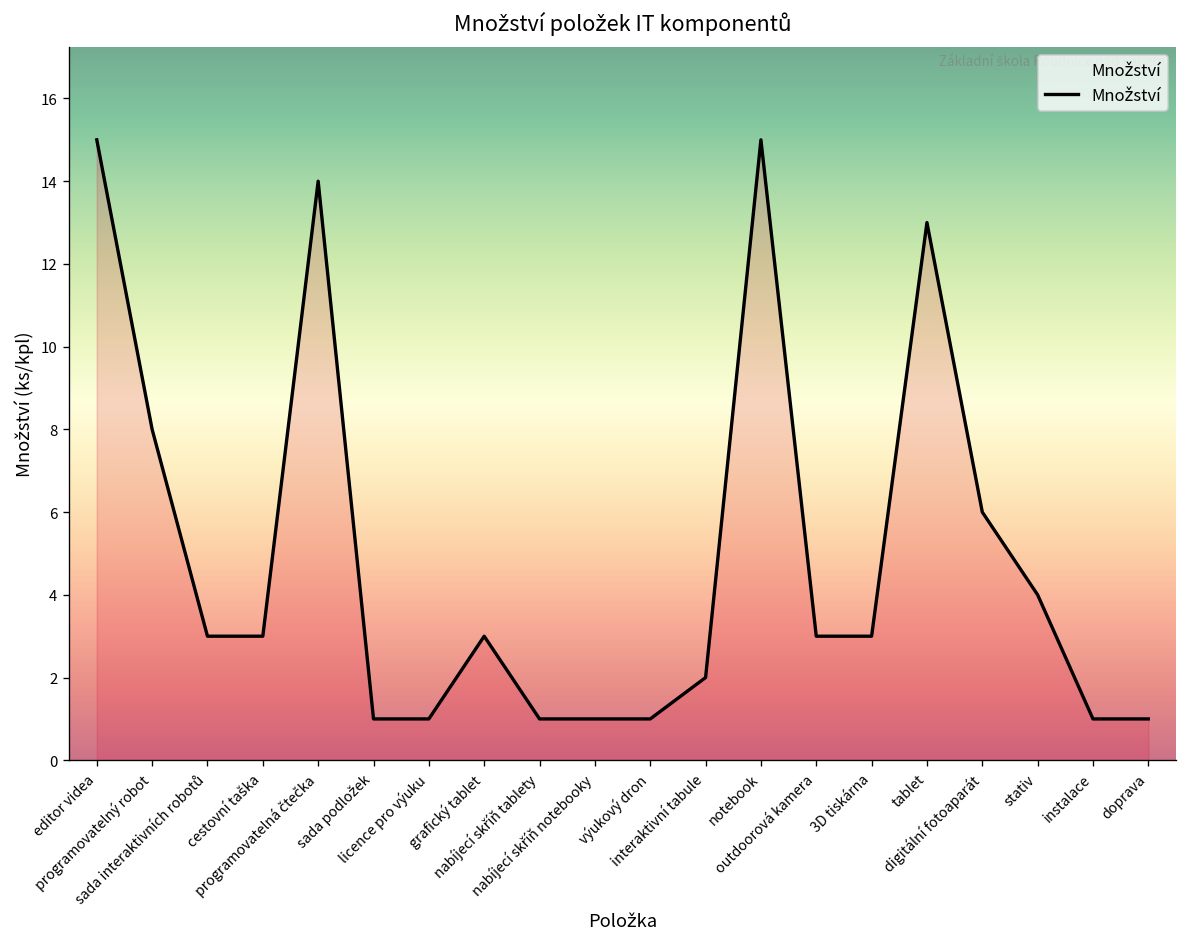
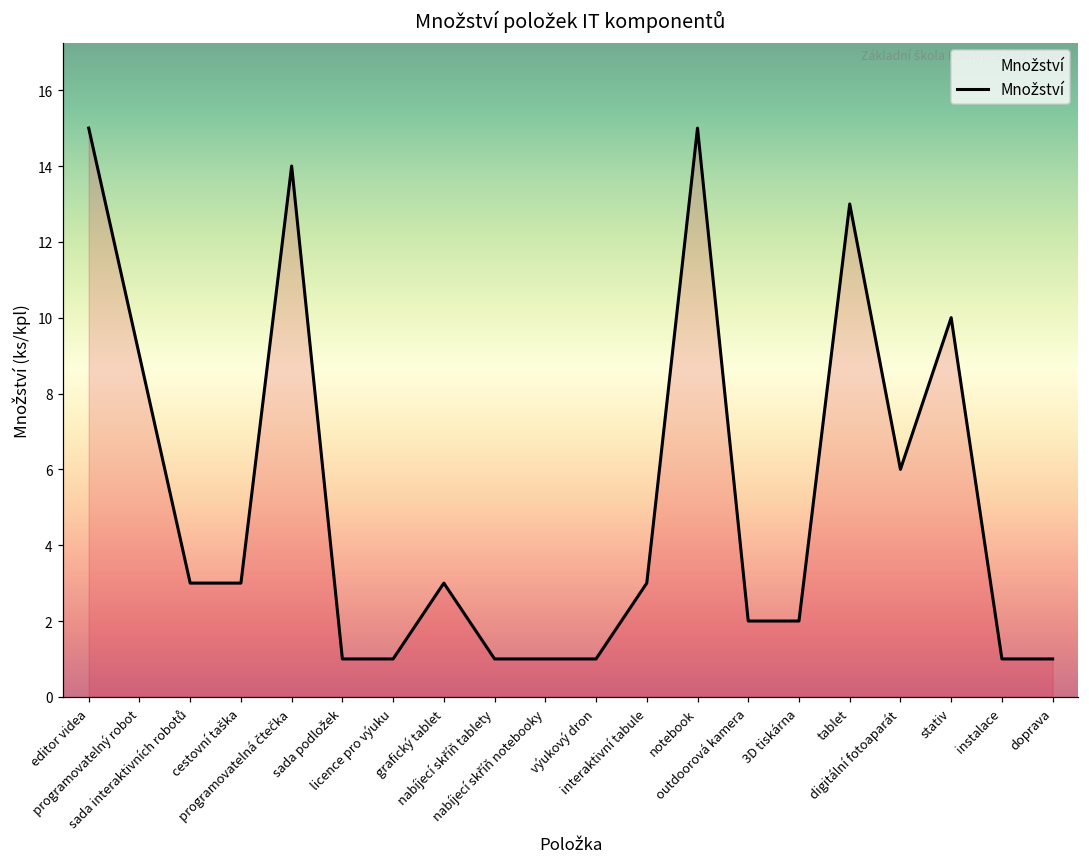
programovatelný robot: 8 -> 9
interaktivní tabule: 2 -> 3
outdoorová kamera: 3 -> 2
3D tiskárna: 3 -> 2
stativ: 4 -> 10
